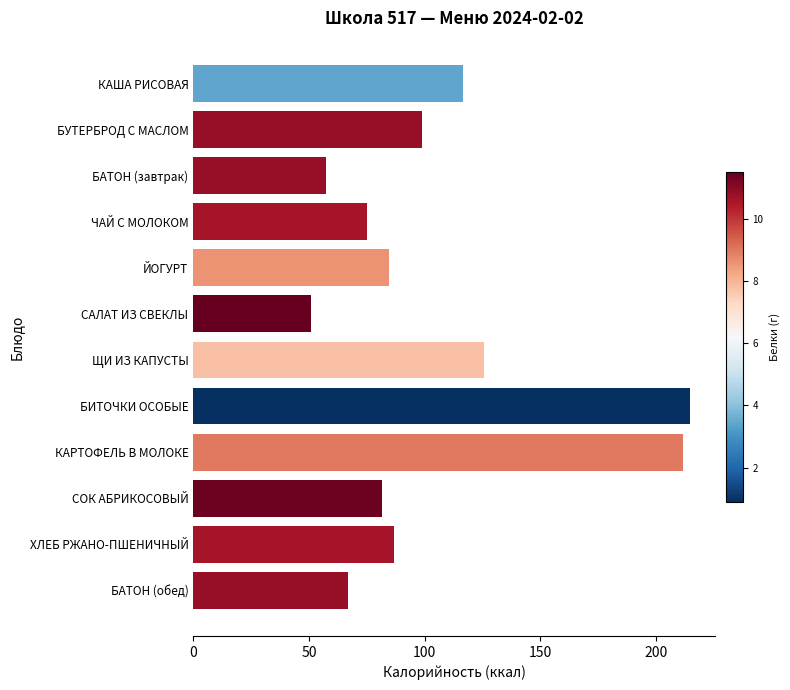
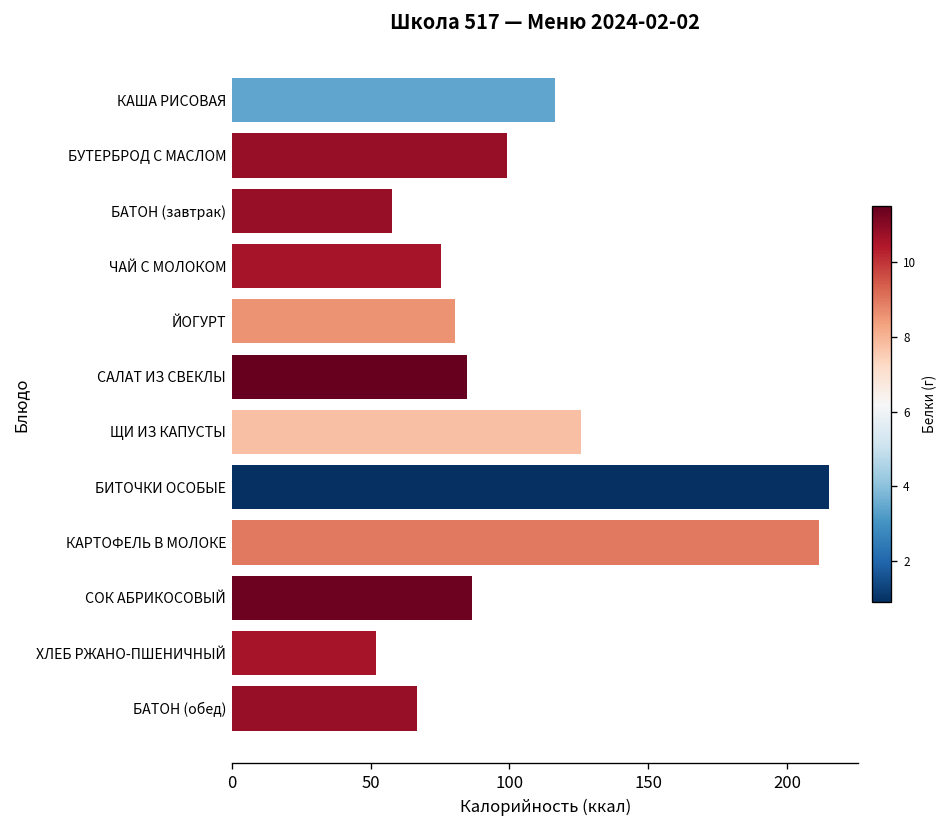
ЙОГУРТ: 85 -> 80
САЛАТ ИЗ СВЕКЛЫ: 51 -> 85
СОК АБРИКОСОВЫЙ: 81 -> 87
ХЛЕБ РЖАНО-ПШЕНИЧНЫЙ: 87 -> 52
